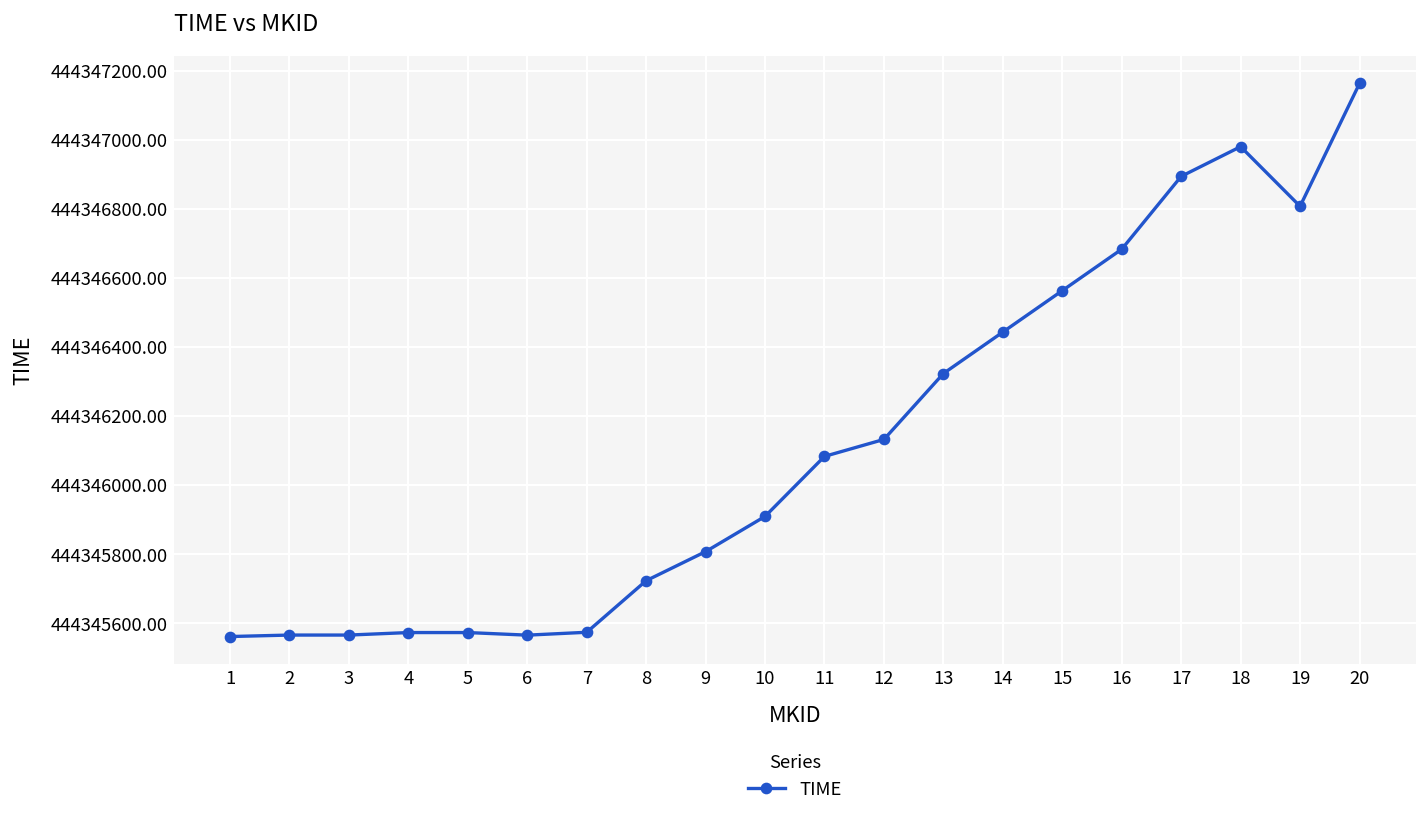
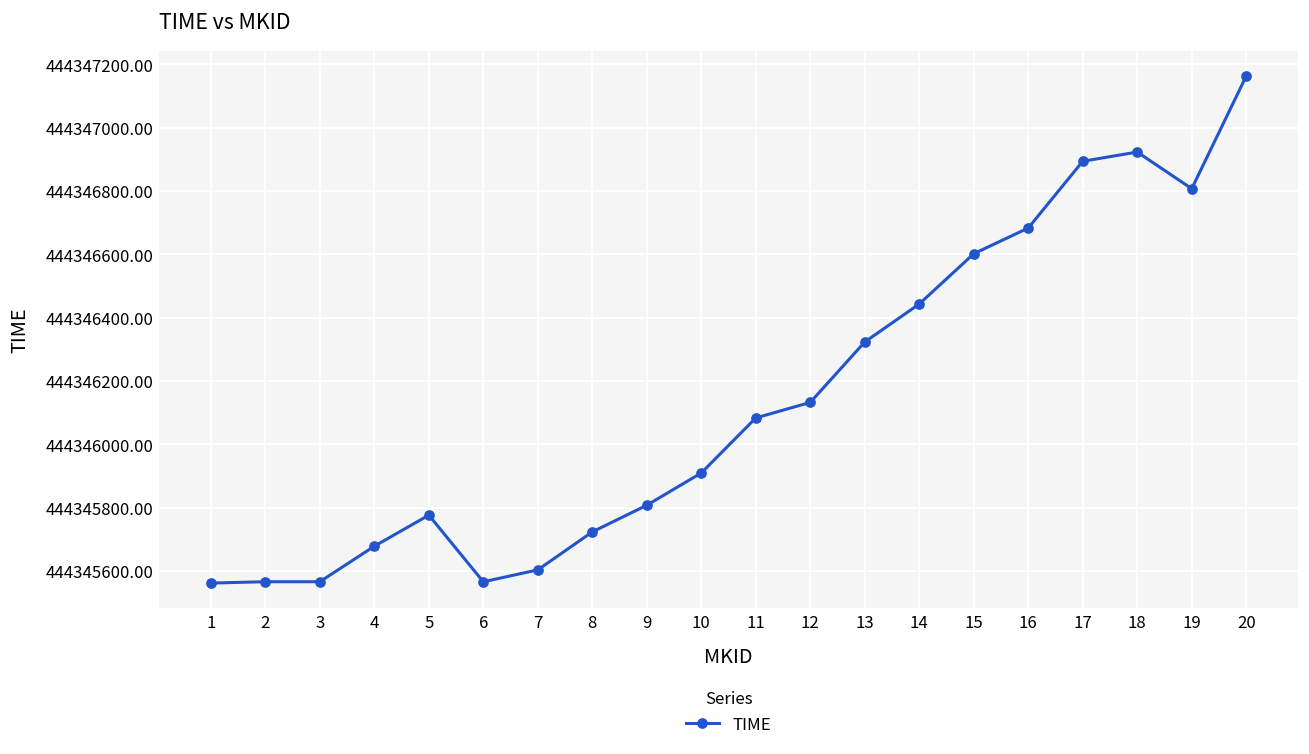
4: 444345570 -> 444345680
5: 444345570 -> 444345780
7: 444345570 -> 444345600
15: 444346560 -> 444346600
18: 444346980 -> 444346920
